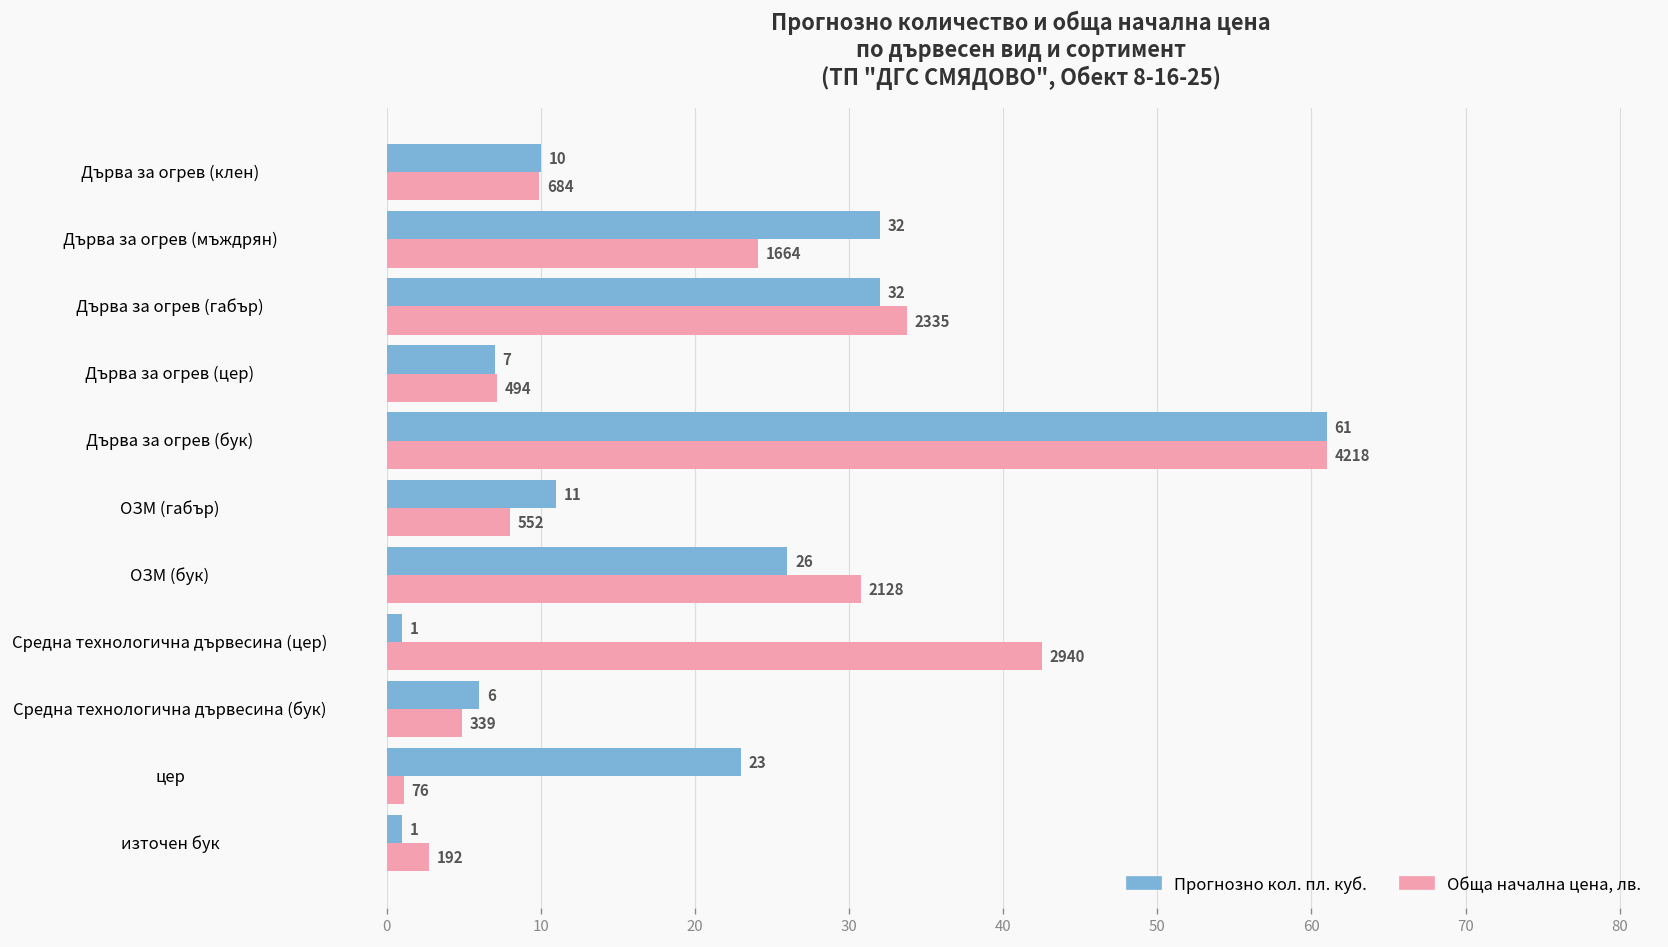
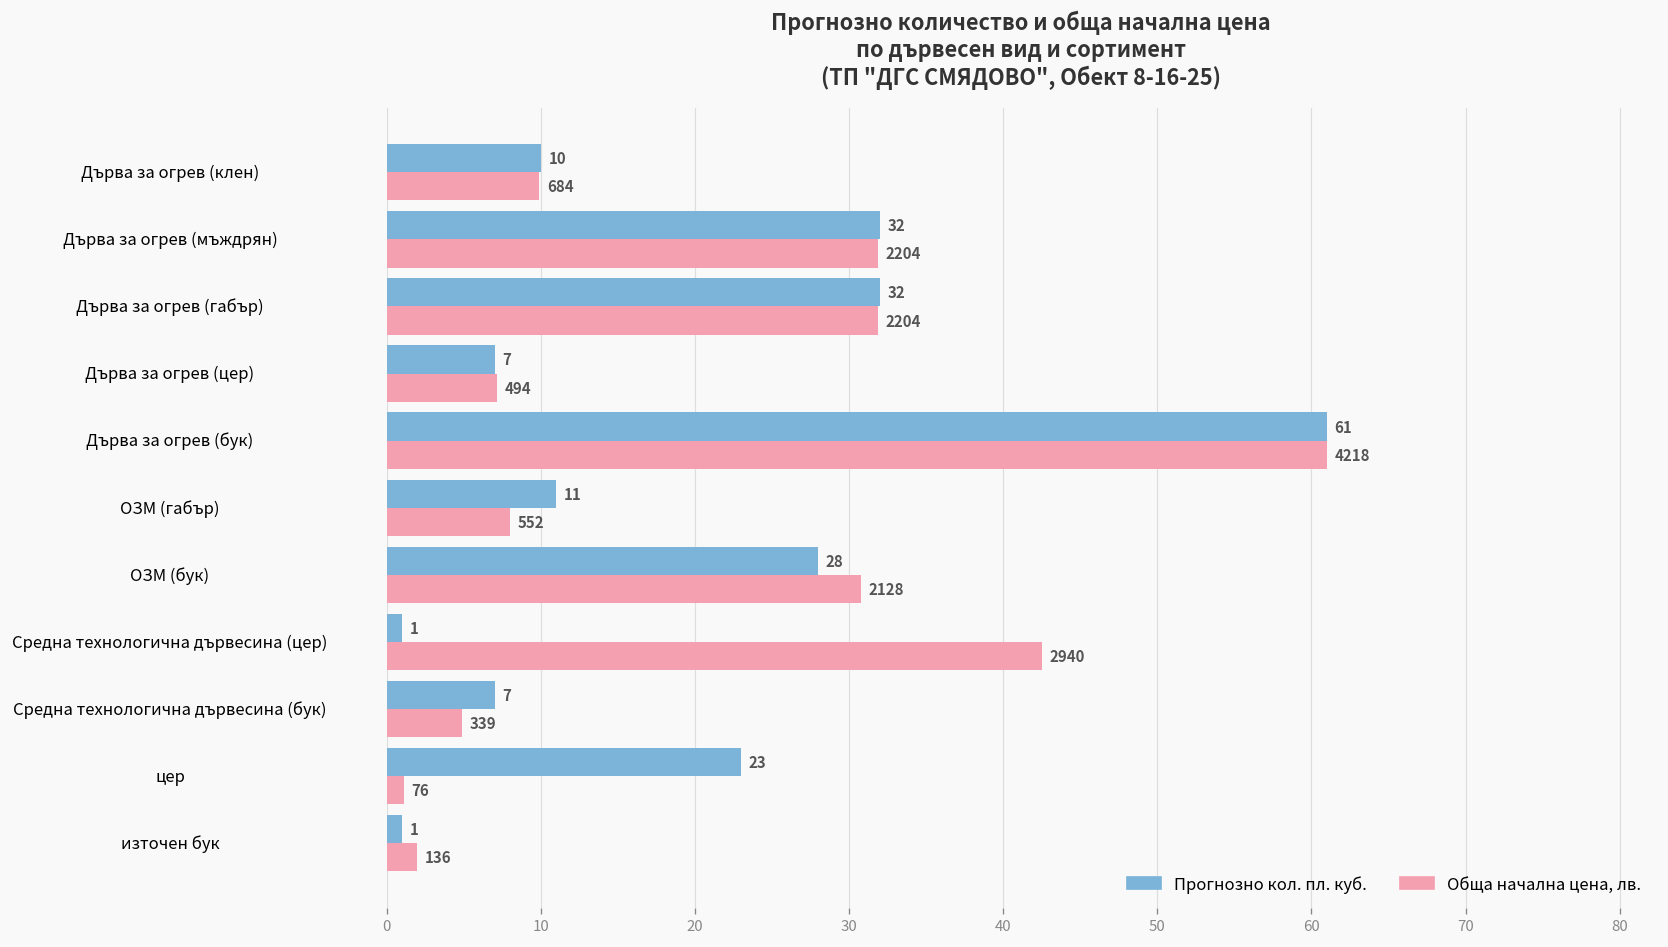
Обща начална цена, лв., Дърва за огрев (мъждрян): 1664 -> 2204
Обща начална цена, лв., Дърва за огрев (габър): 2335 -> 2204
Прогнозно кол. пл. куб., ОЗМ (бук): 26 -> 28
Прогнозно кол. пл. куб., Средна технологична дървесина (бук): 6 -> 7
Обща начална цена, лв., източен бук: 192 -> 136
